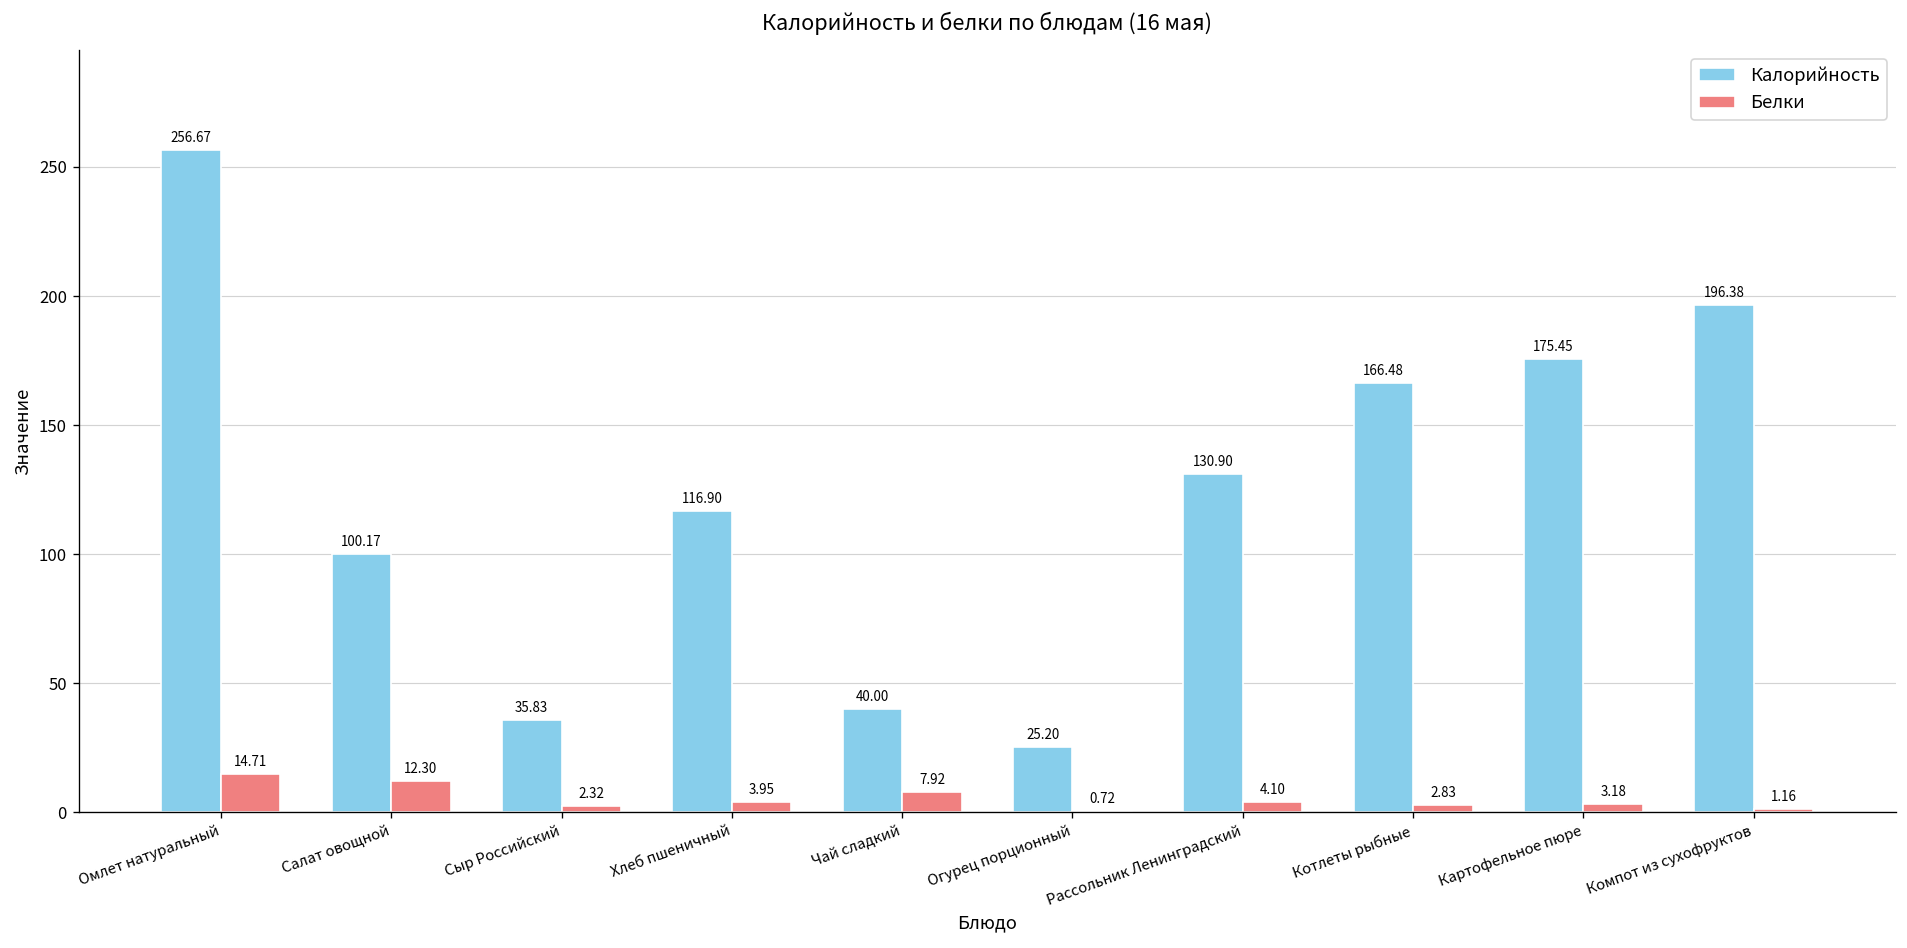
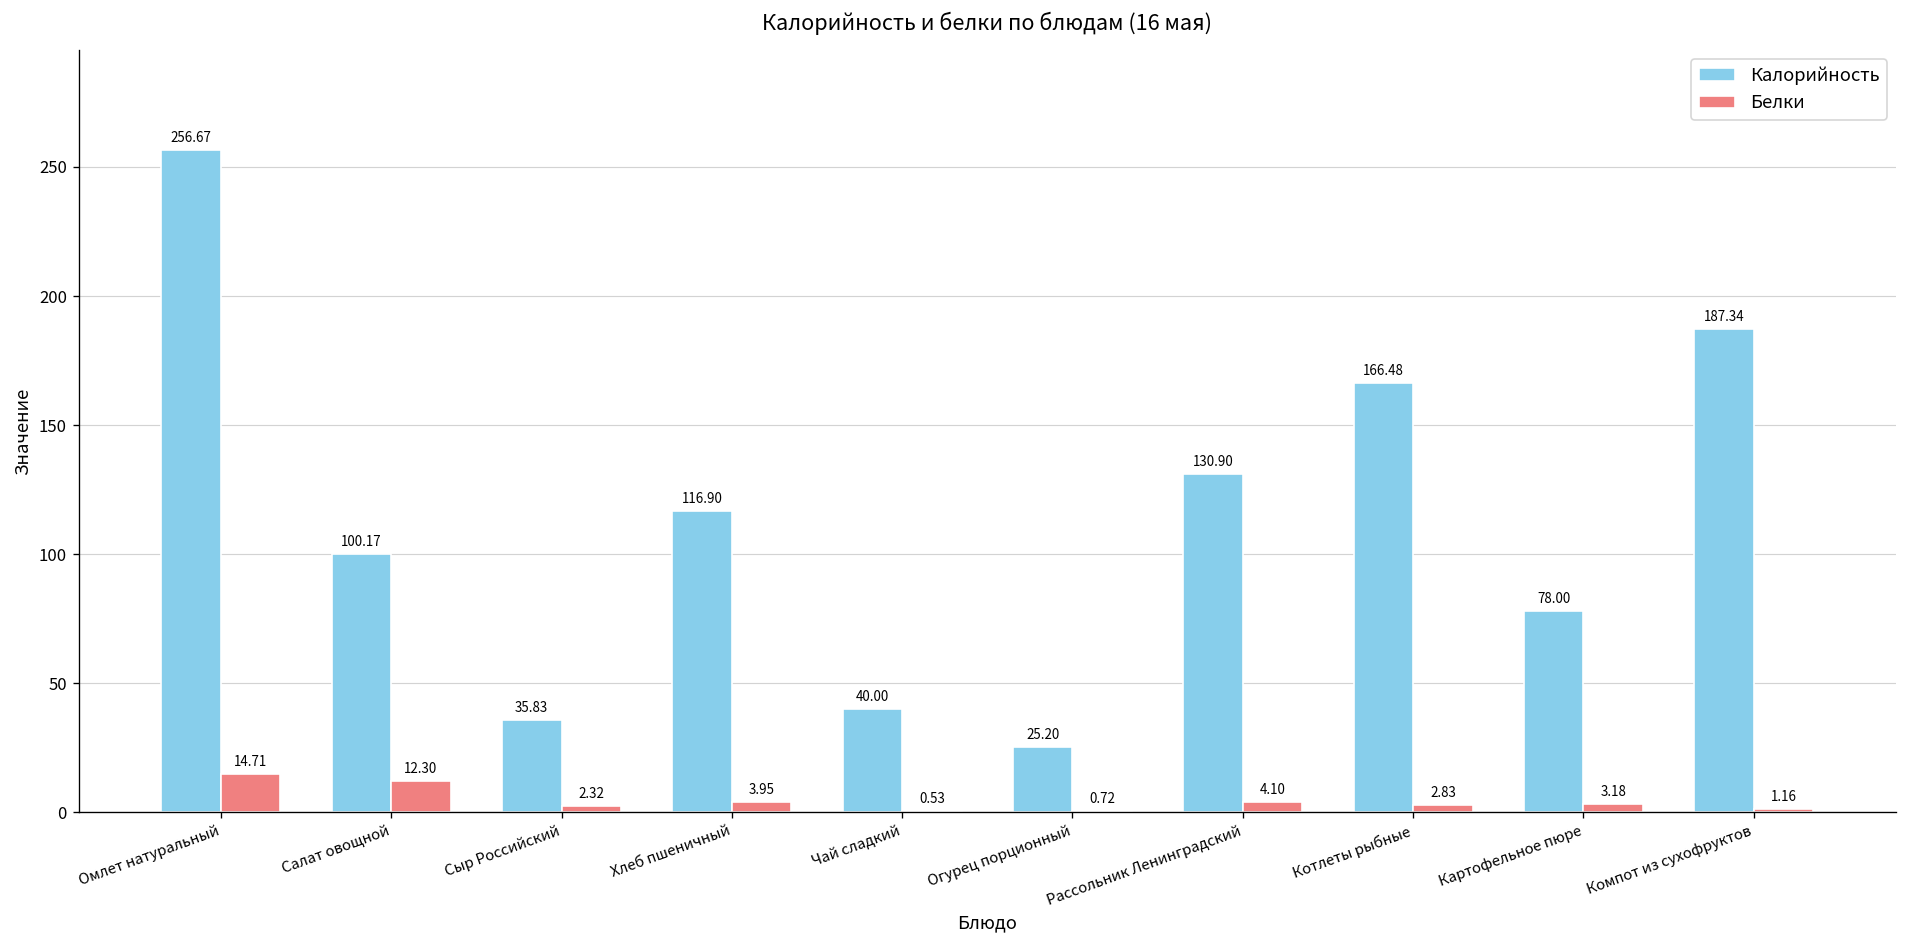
Белки, Чай сладкий: 7.92 -> 0.53
Калорийность, Картофельное пюре: 175.45 -> 78.00
Калорийность, Компот из сухофруктов: 196.38 -> 187.34
